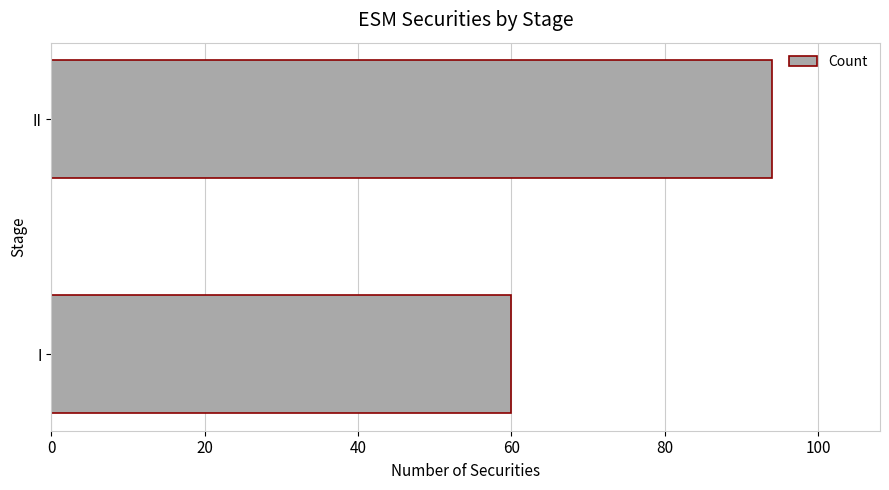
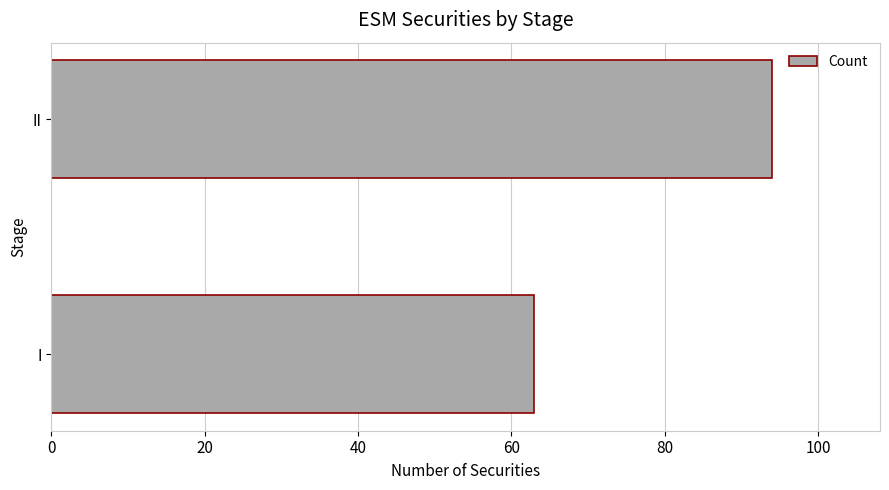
I: 60 -> 63
